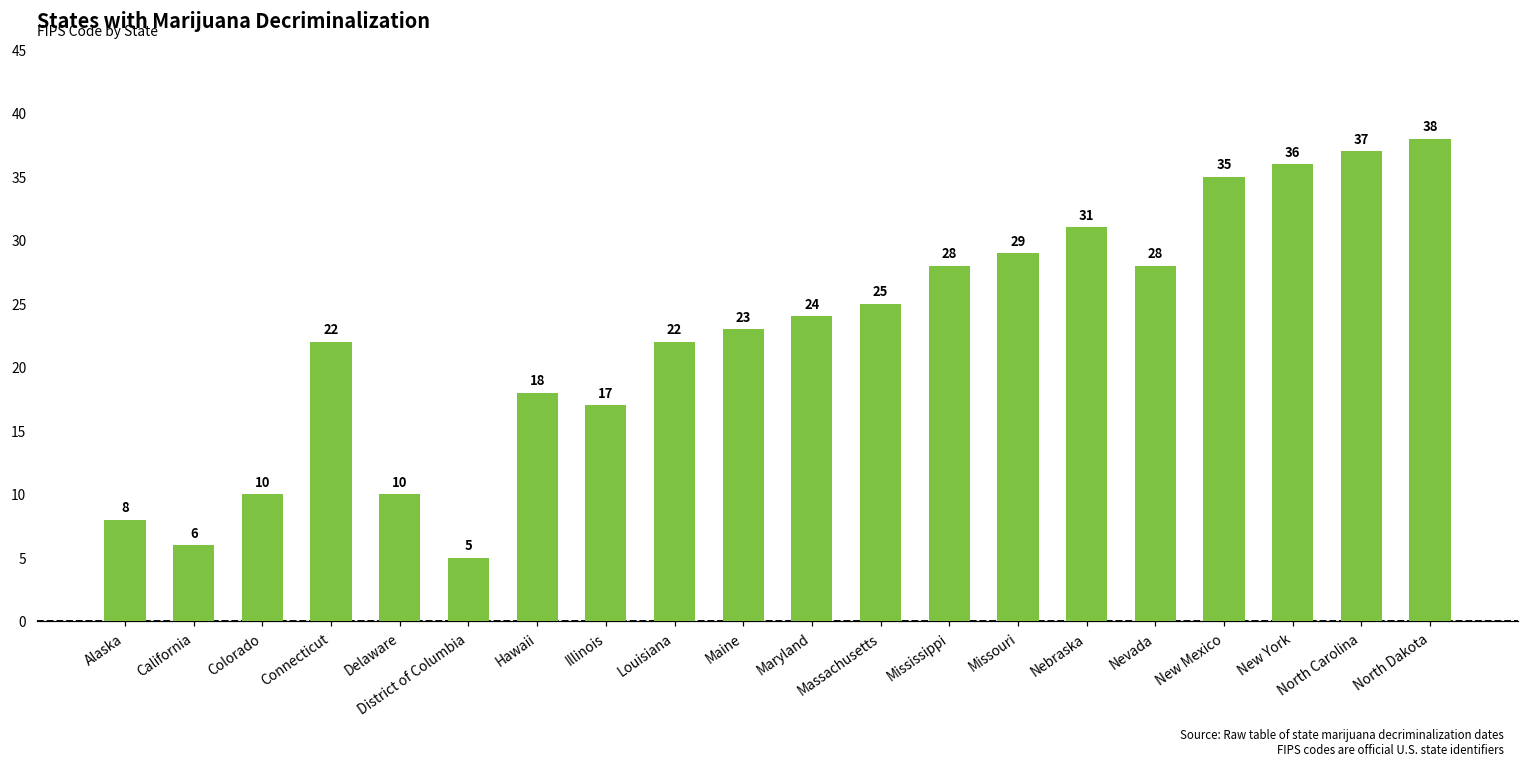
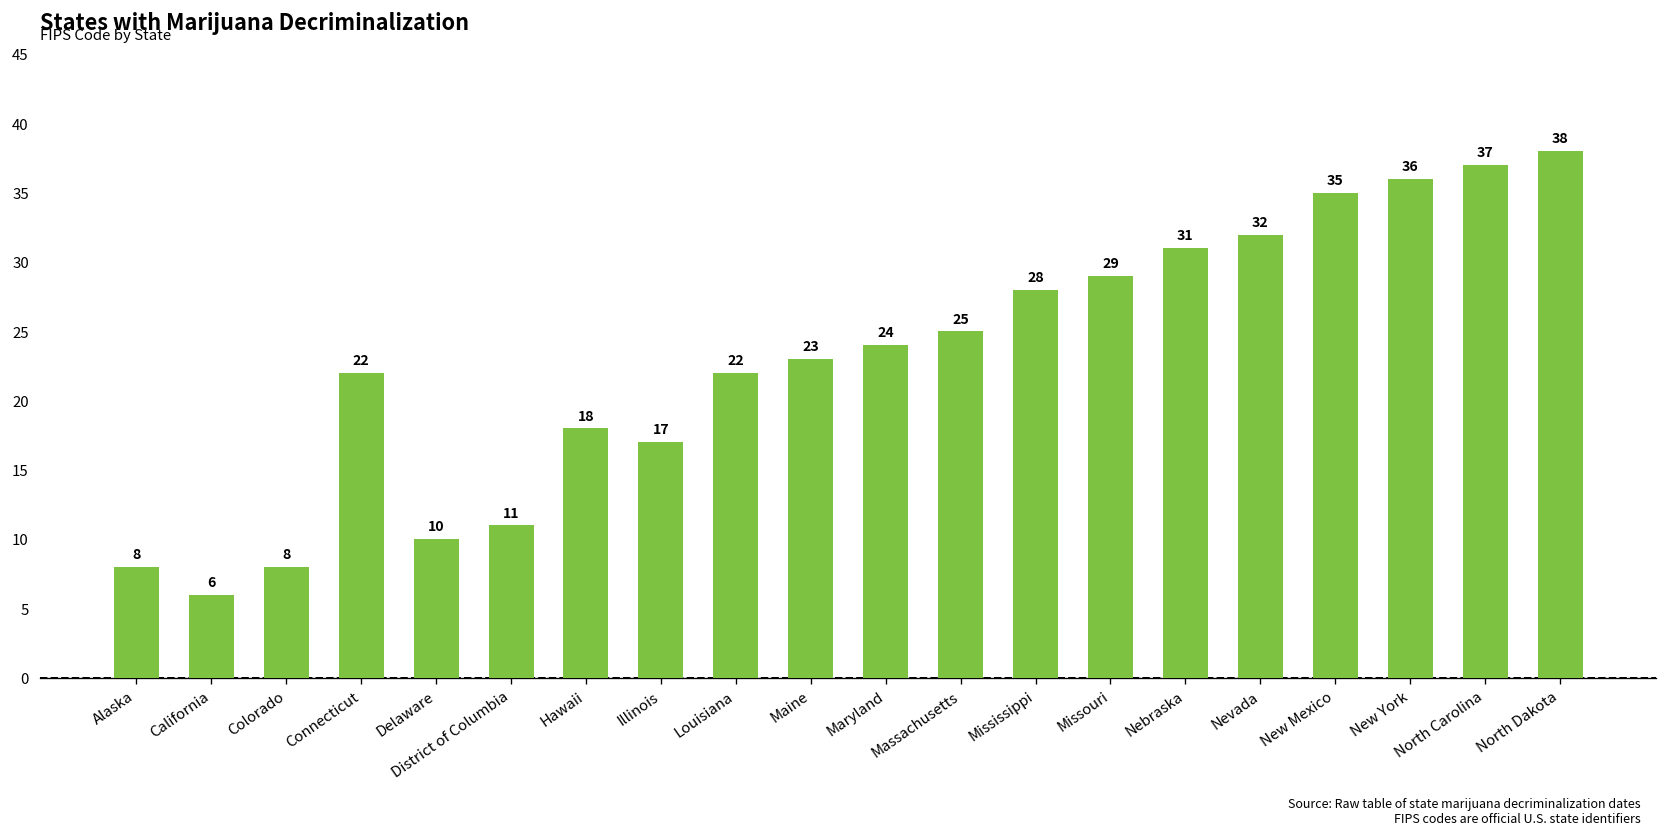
Colorado: 10 -> 8
District of Columbia: 5 -> 11
Nevada: 28 -> 32
